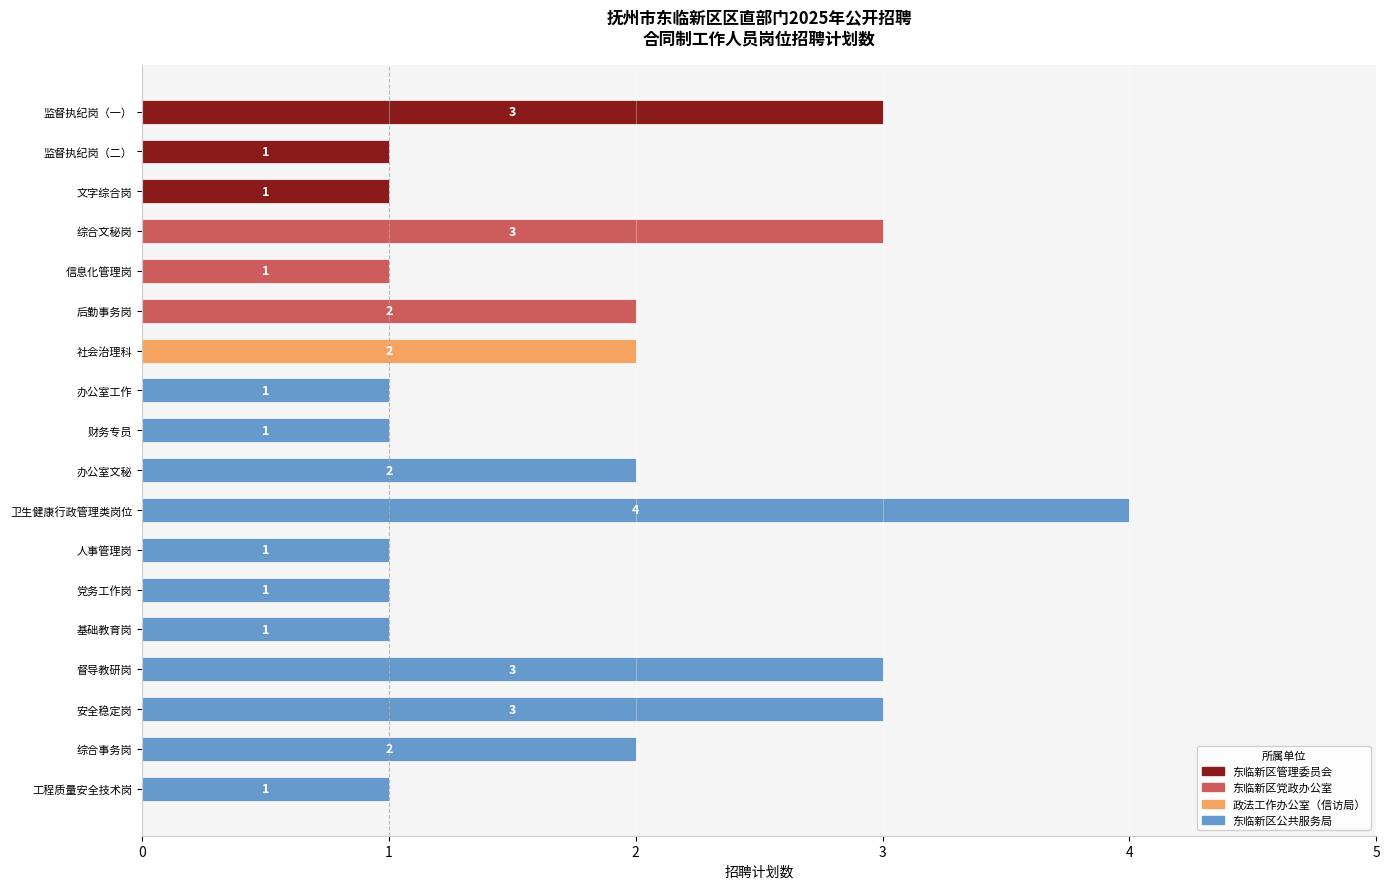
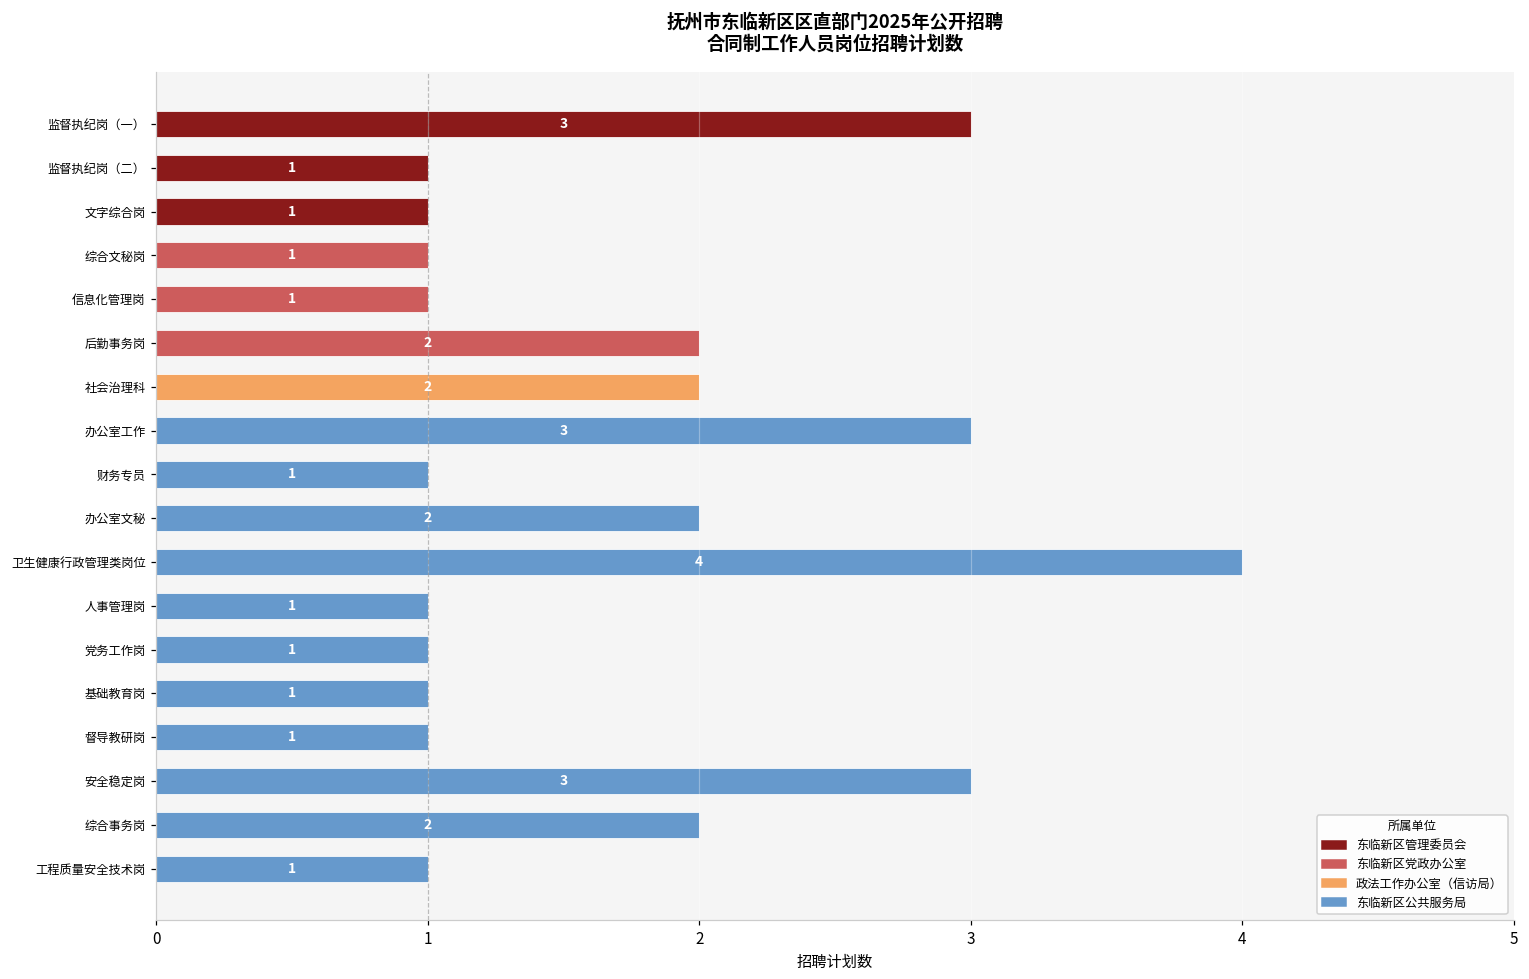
综合文秘岗: 3 -> 1
办公室工作: 1 -> 3
督导教研岗: 3 -> 1
